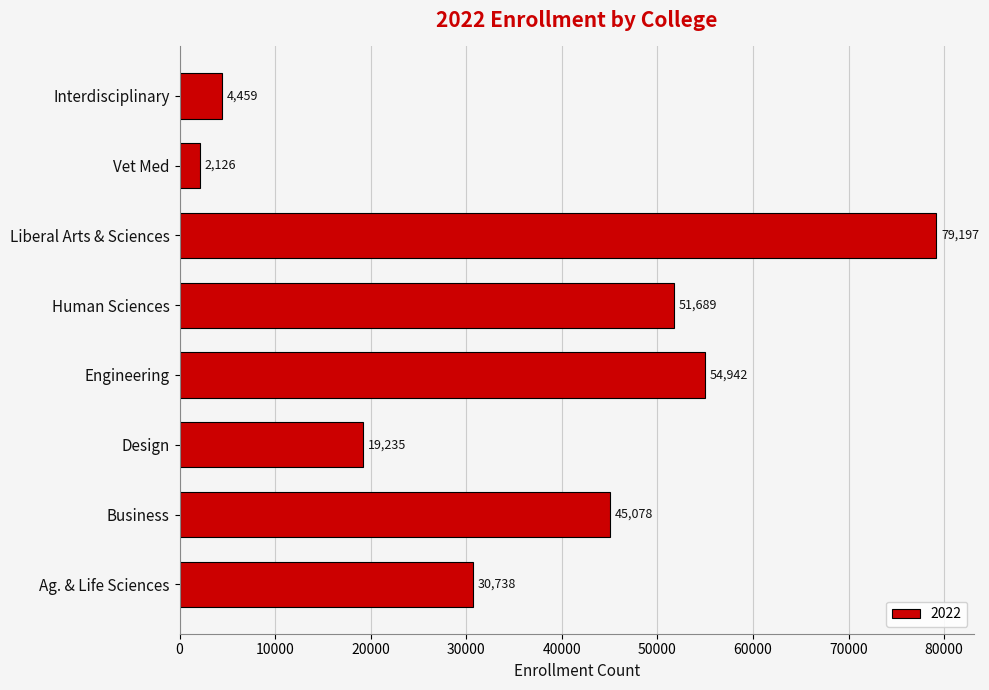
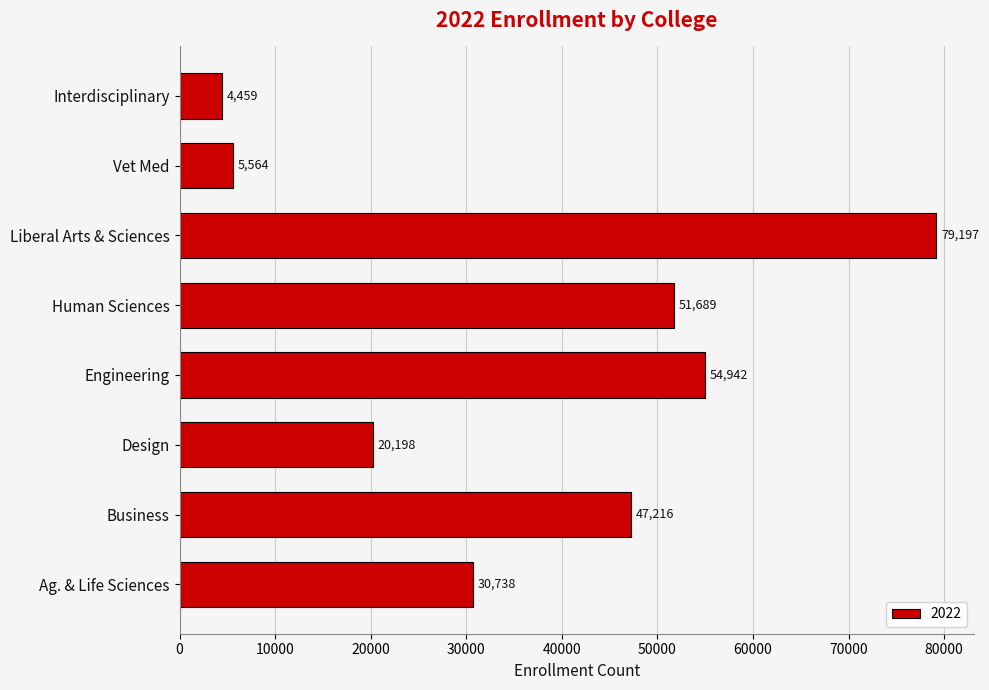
Vet Med: 2,126 -> 5,564
Design: 19,235 -> 20,198
Business: 45,078 -> 47,216
